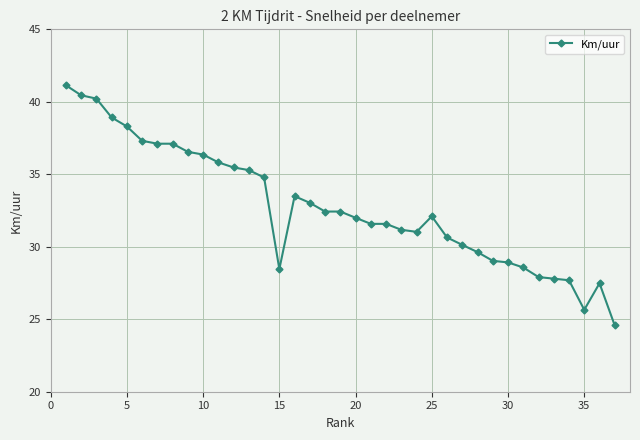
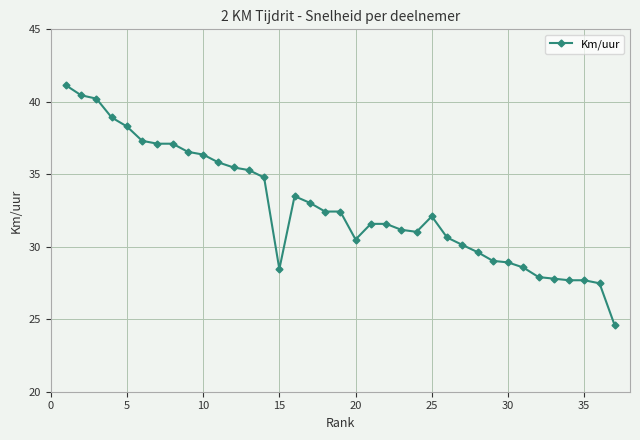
20: 32.0 -> 30.5
35: 25.7 -> 27.7
